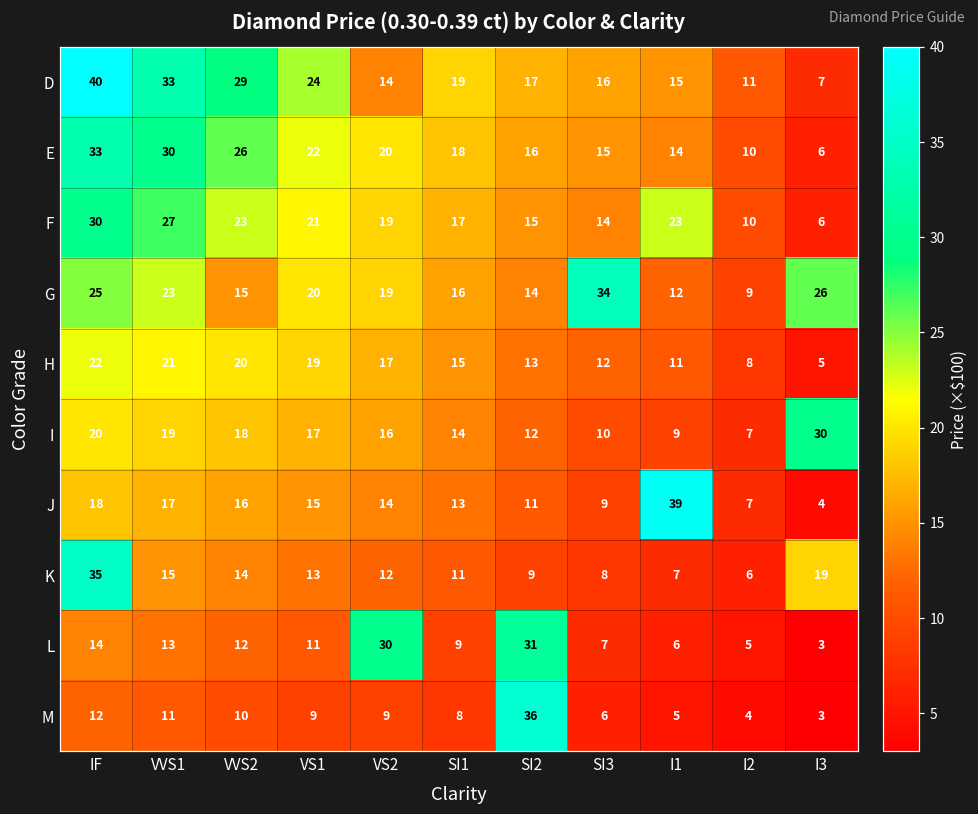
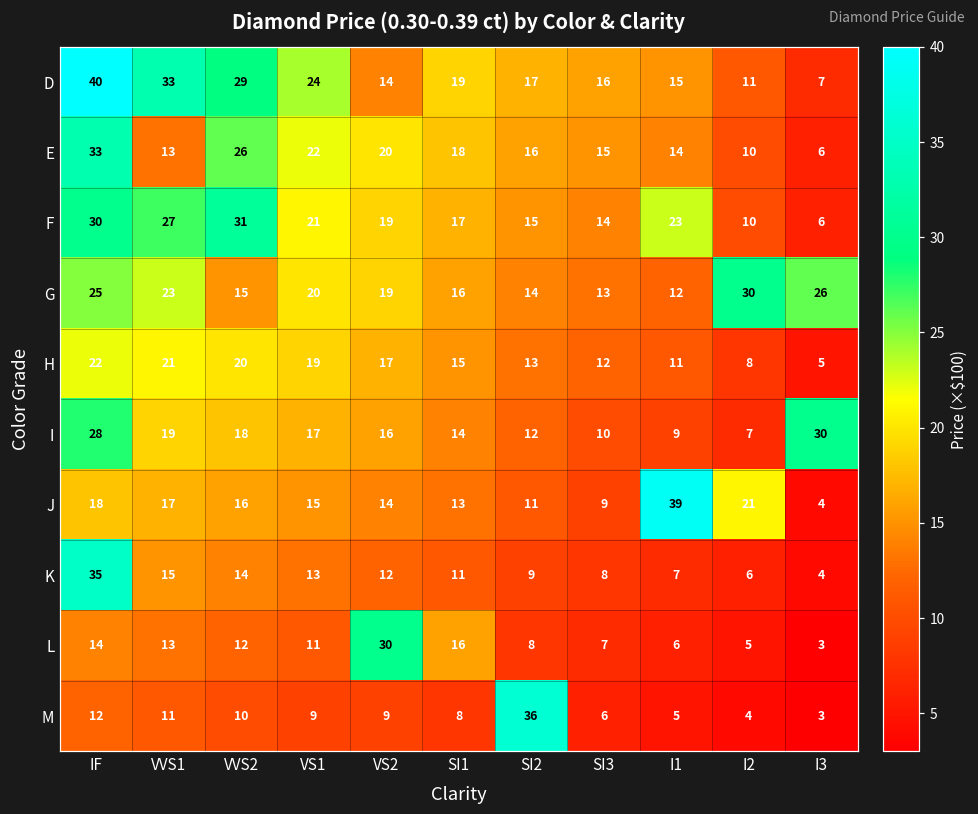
E, VVS1: 30 -> 13
F, VVS2: 23 -> 31
G, SI3: 34 -> 13
G, I2: 9 -> 30
I, IF: 20 -> 28
J, I2: 7 -> 21
K, I3: 19 -> 4
L, SI1: 9 -> 16
L, SI2: 31 -> 8
